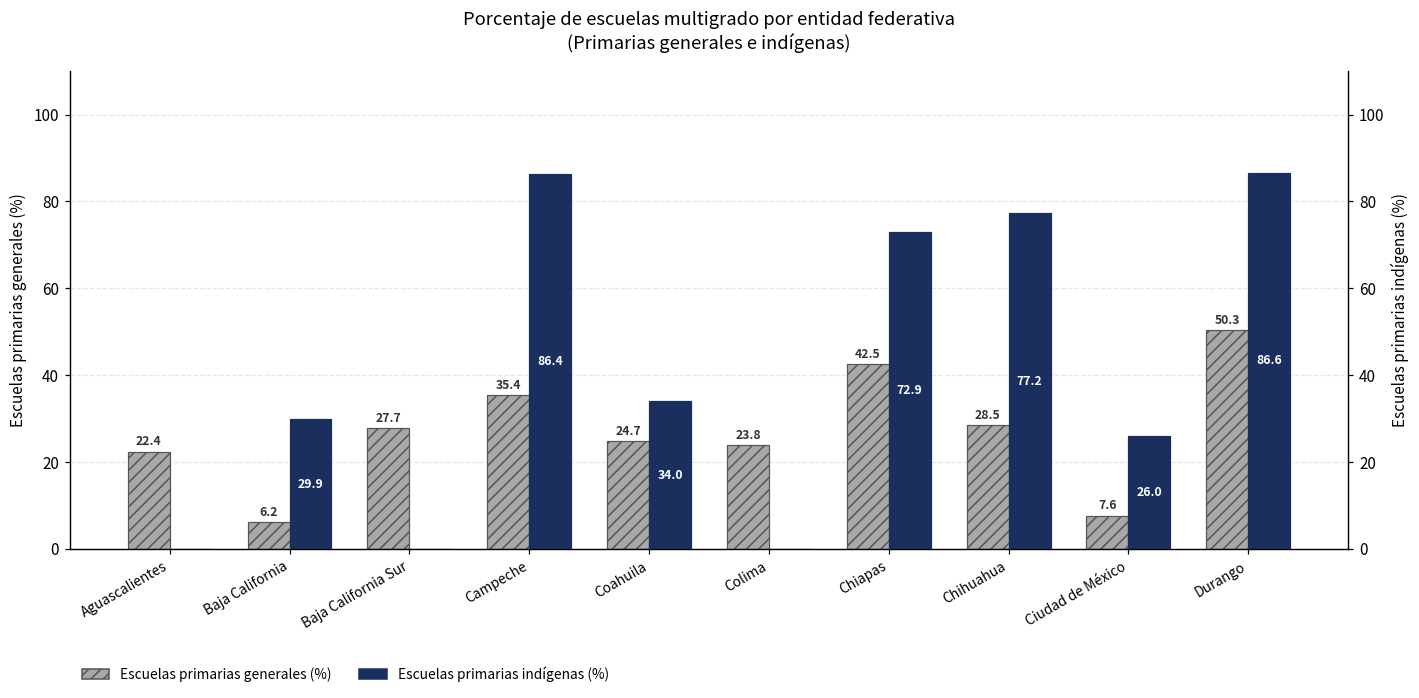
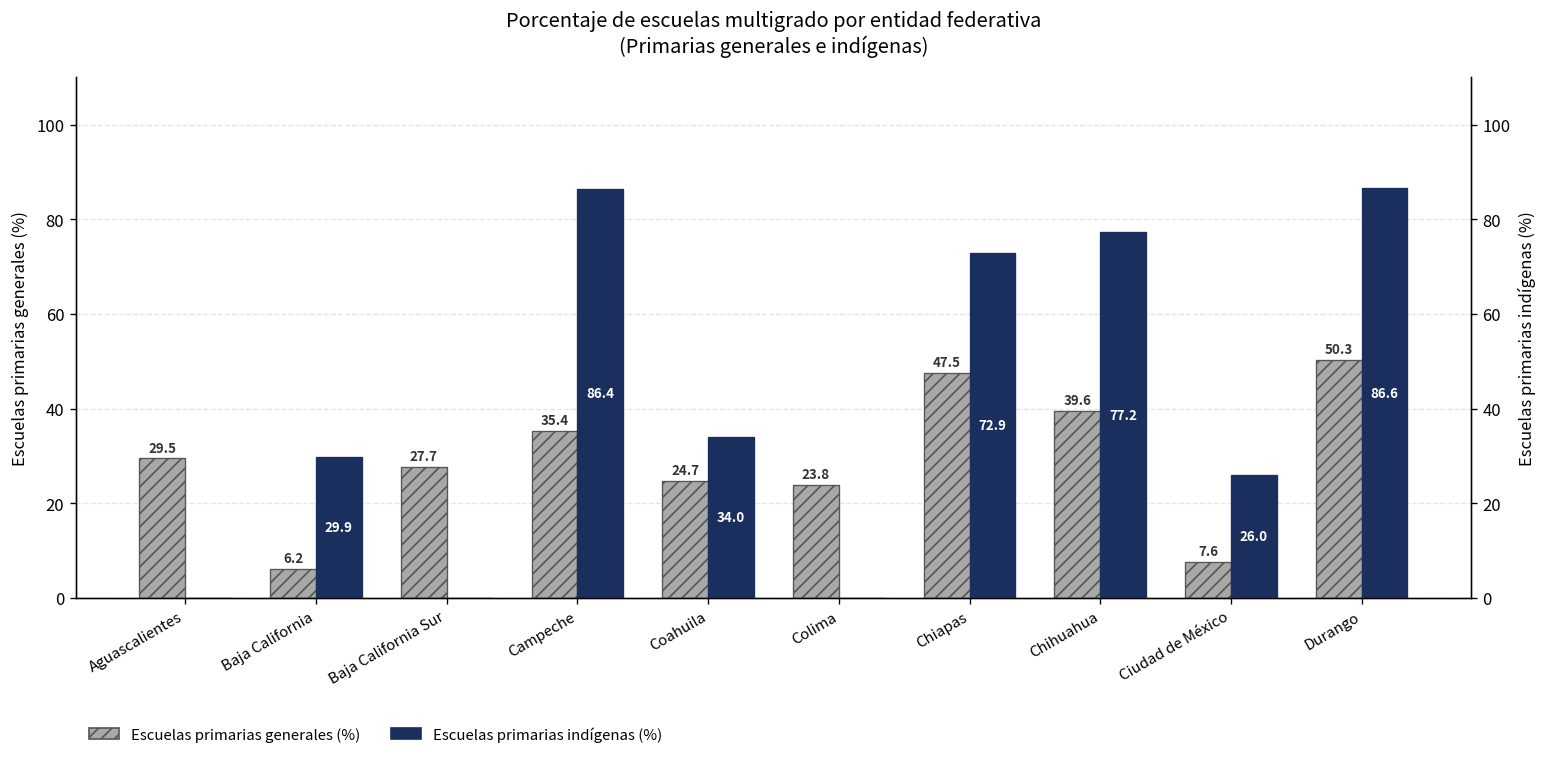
Escuelas primarias generales (%), Aguascalientes: 22.4 -> 29.5
Escuelas primarias generales (%), Chiapas: 42.5 -> 47.5
Escuelas primarias generales (%), Chihuahua: 28.5 -> 39.6
